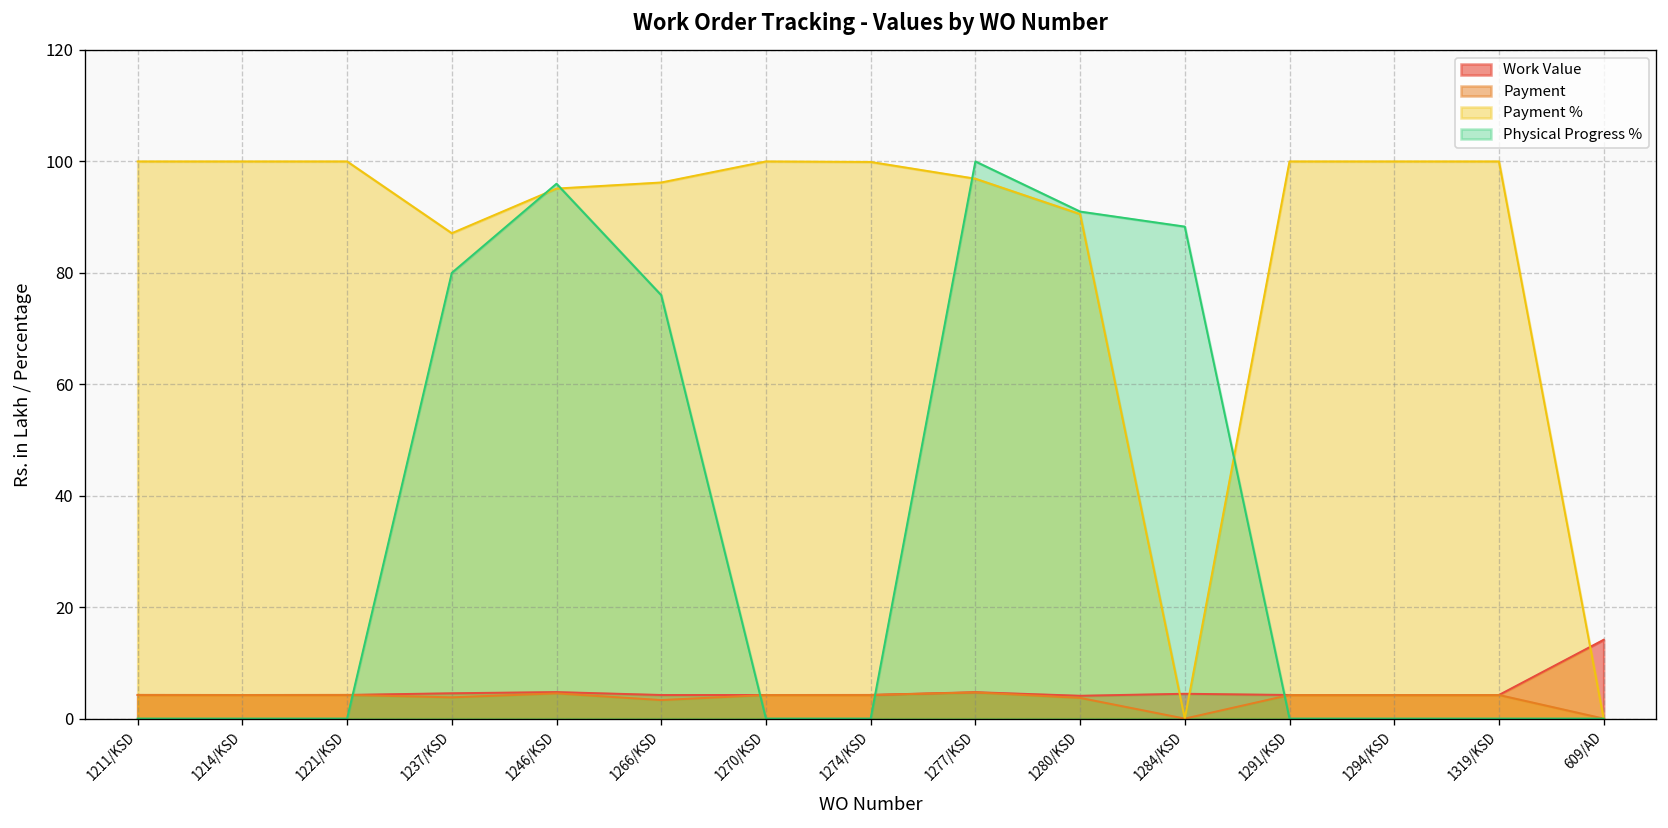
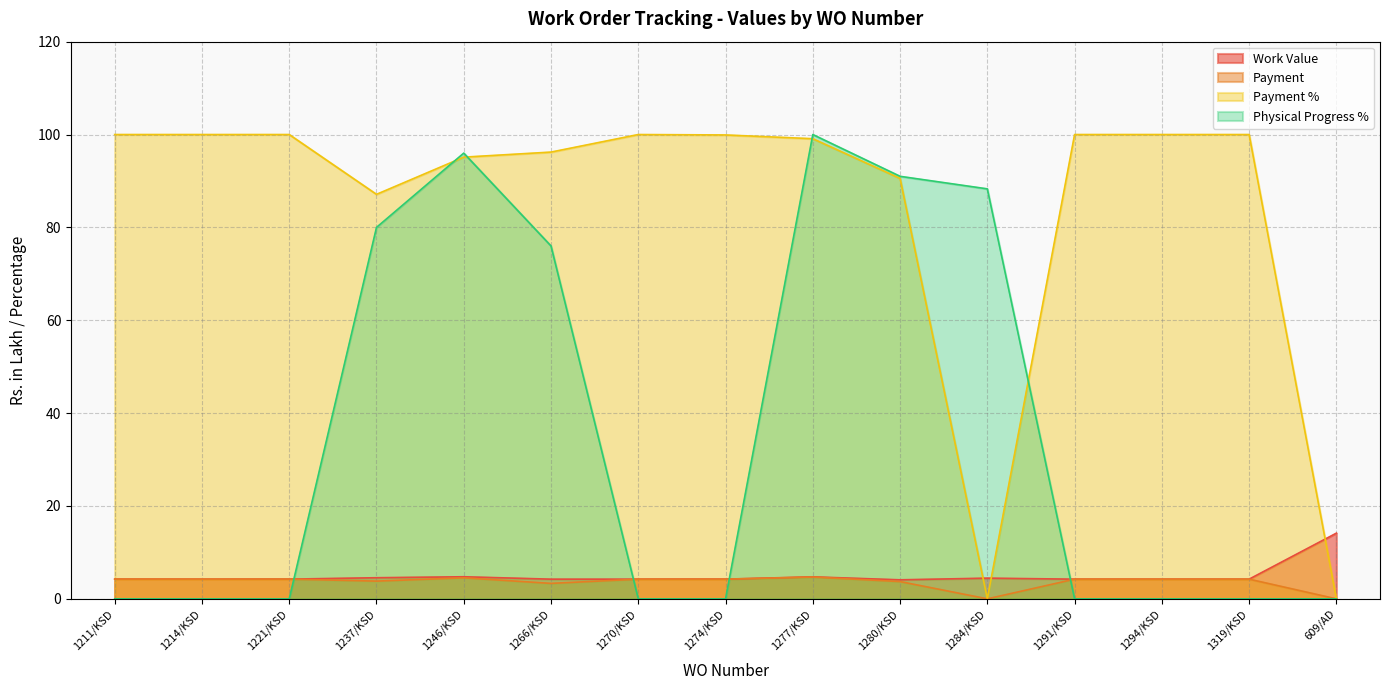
Payment %, 1277/KSD: 97 -> 99
